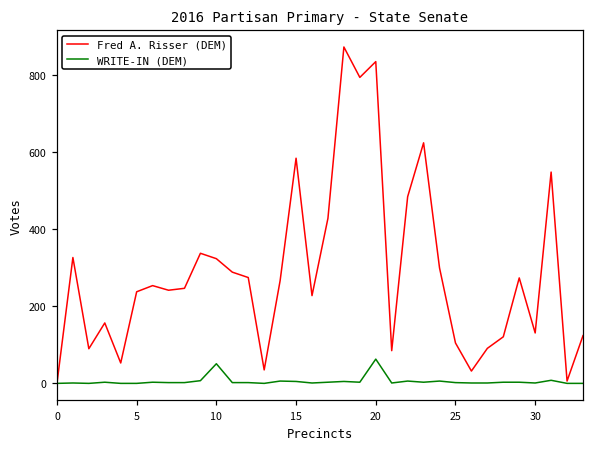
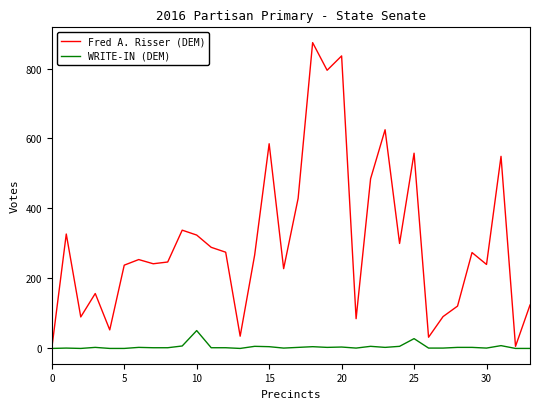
WRITE-IN (DEM), 20: 60 -> 0
Fred A. Risser (DEM), 25: 110 -> 560
WRITE-IN (DEM), 25: 0 -> 30
Fred A. Risser (DEM), 30: 130 -> 240
